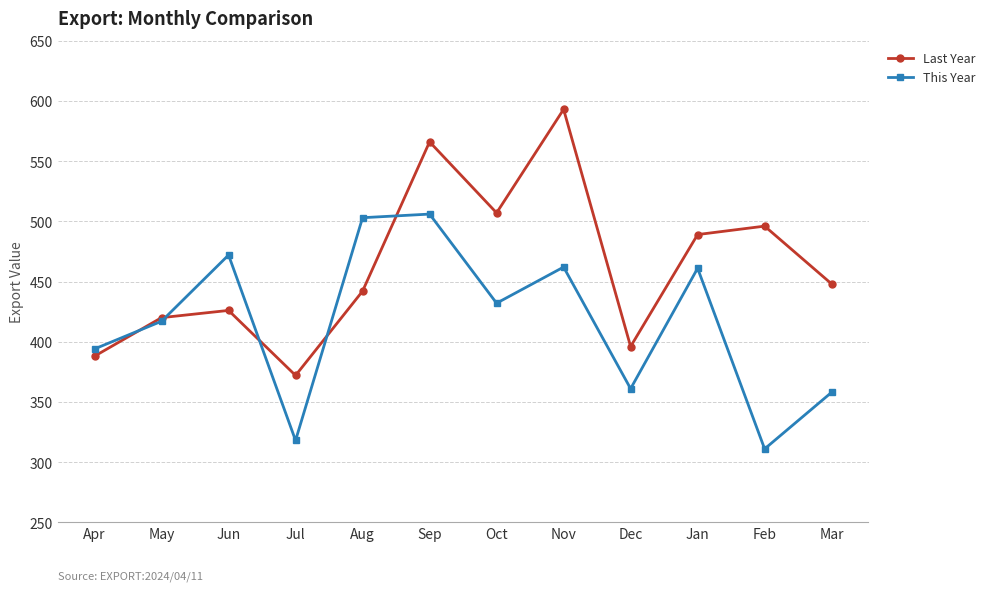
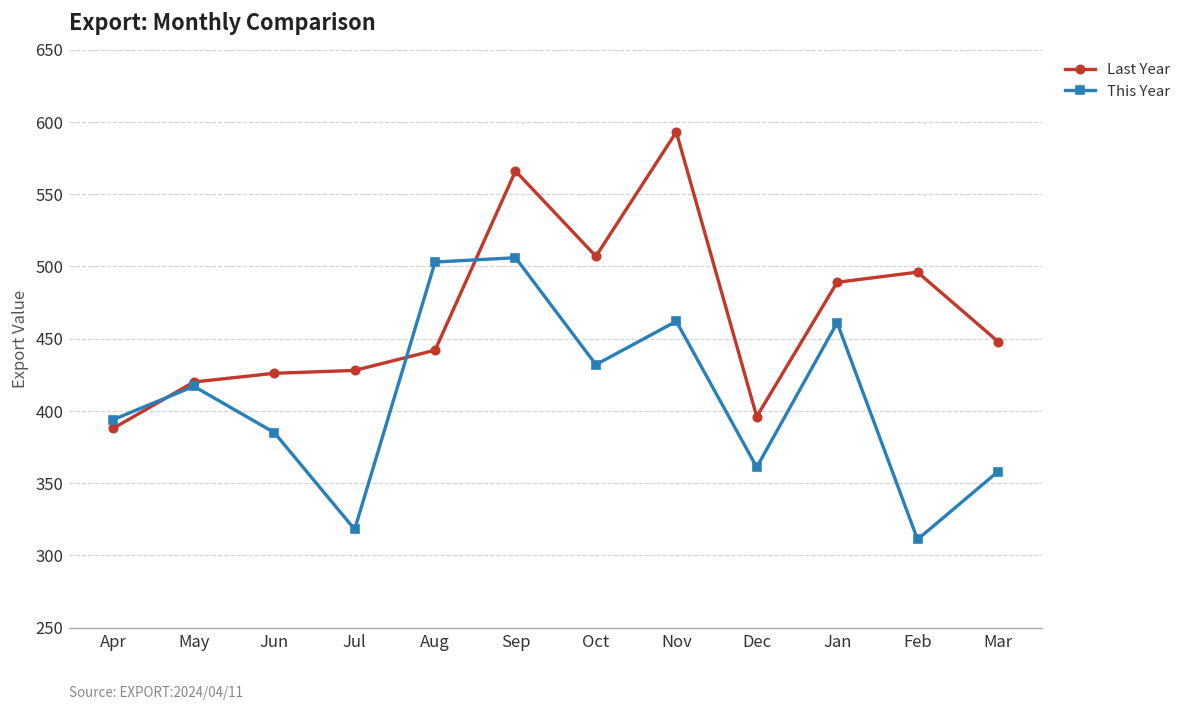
This Year, Jun: 472 -> 385
Last Year, Jul: 372 -> 428
